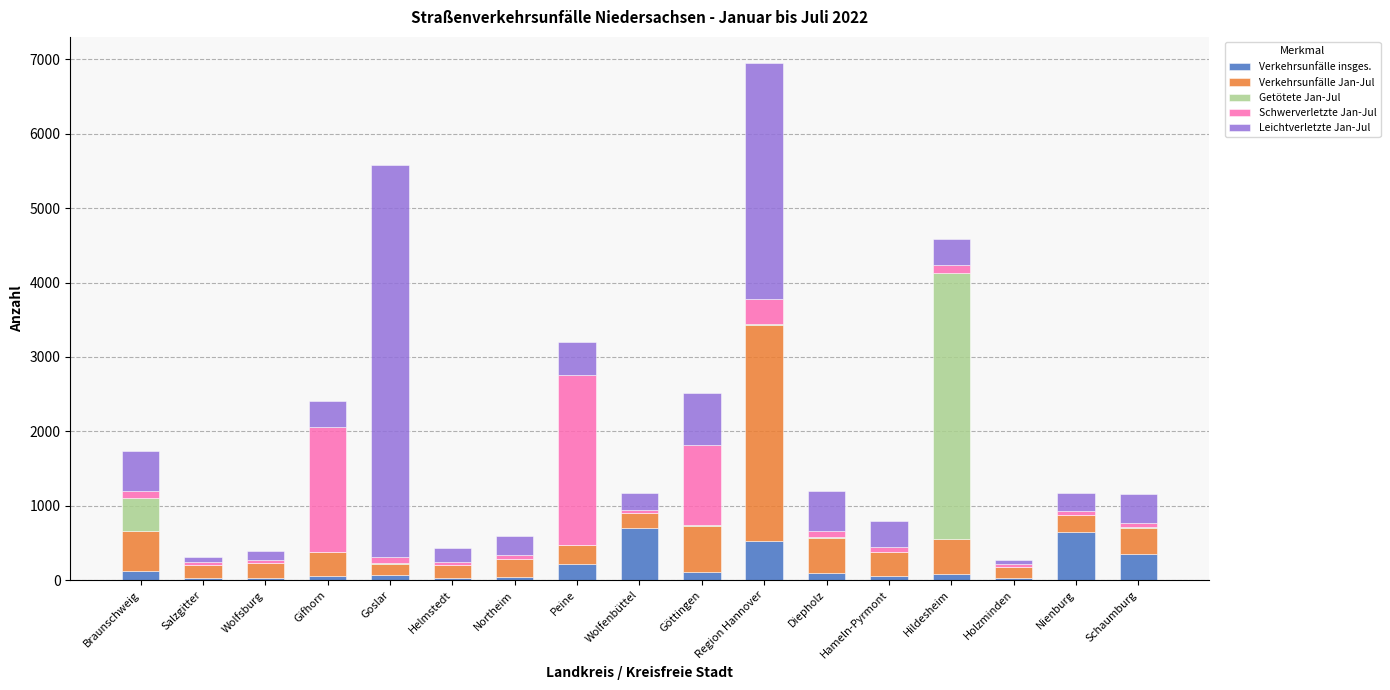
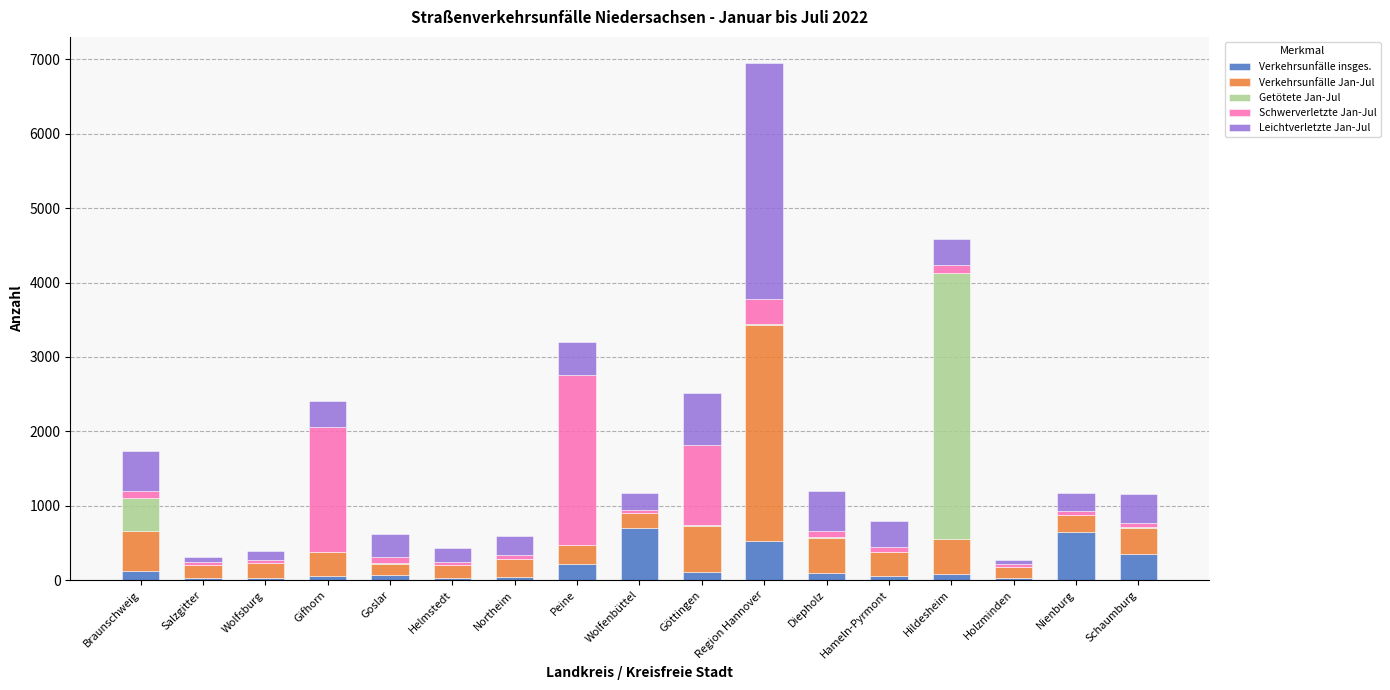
Leichtverletzte Jan-Jul, Goslar: 5300 -> 300
